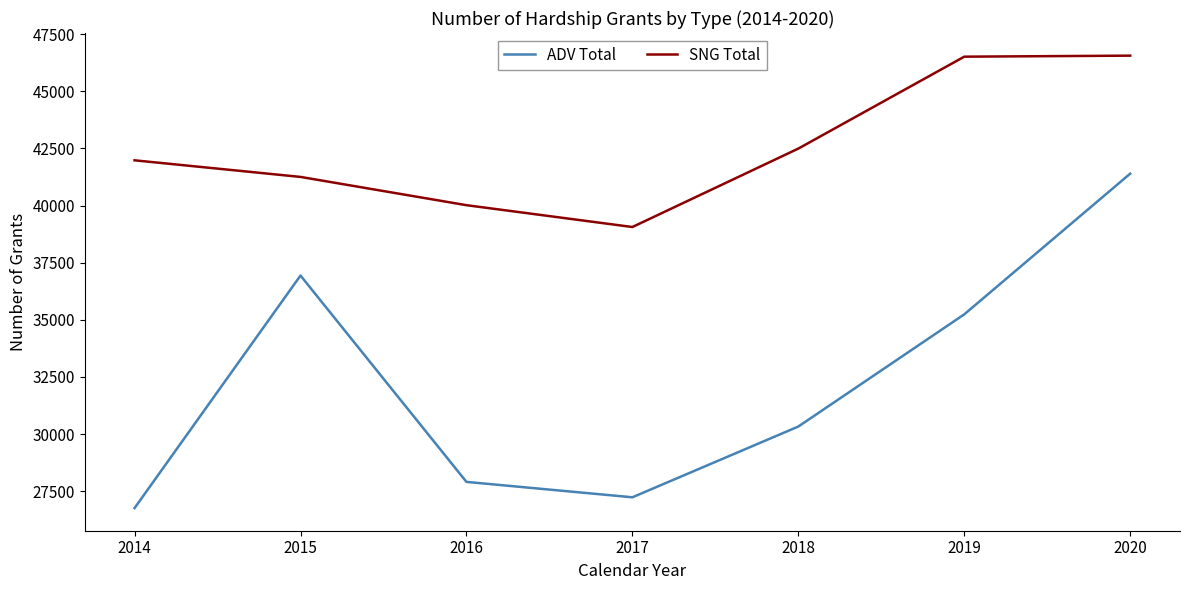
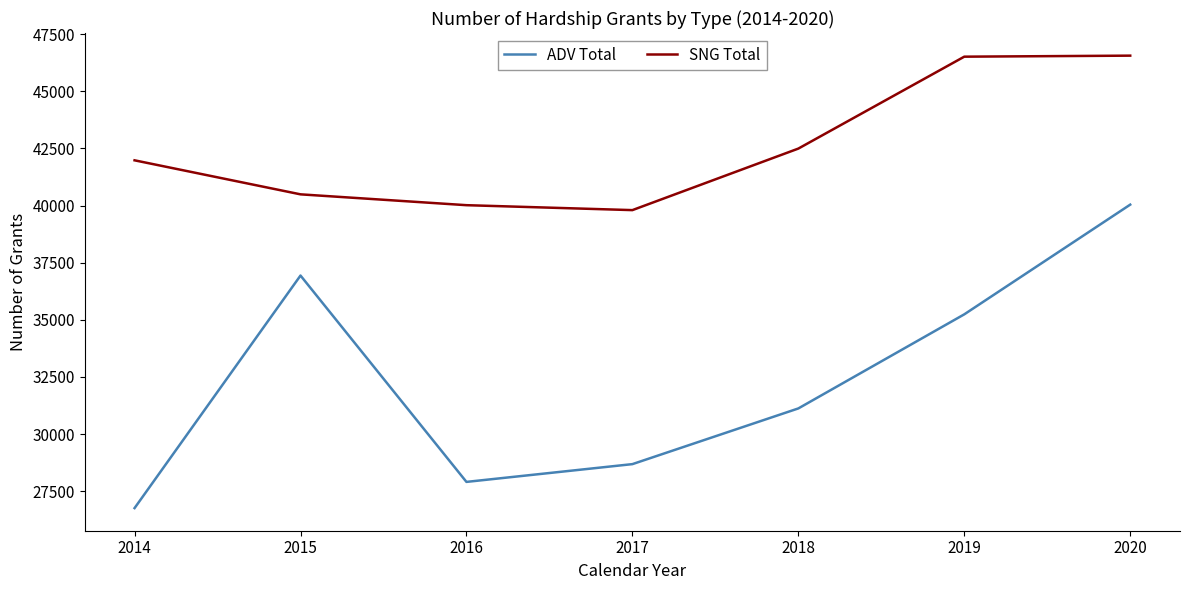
SNG Total, 2015: 41300 -> 40500
ADV Total, 2017: 27200 -> 28700
SNG Total, 2017: 39100 -> 39800
ADV Total, 2018: 30300 -> 31100
ADV Total, 2020: 41400 -> 40000
